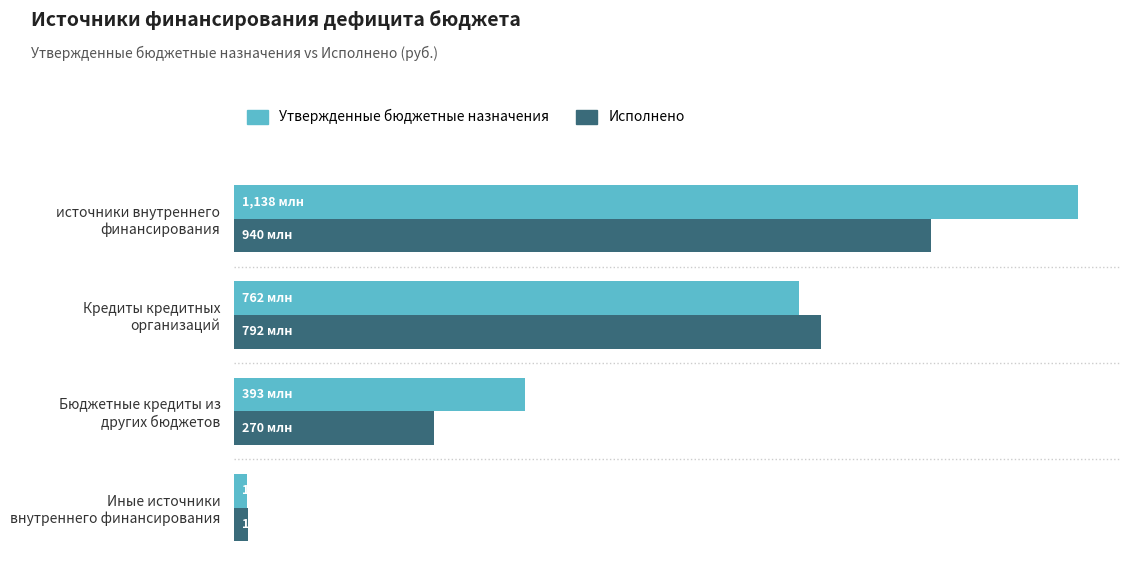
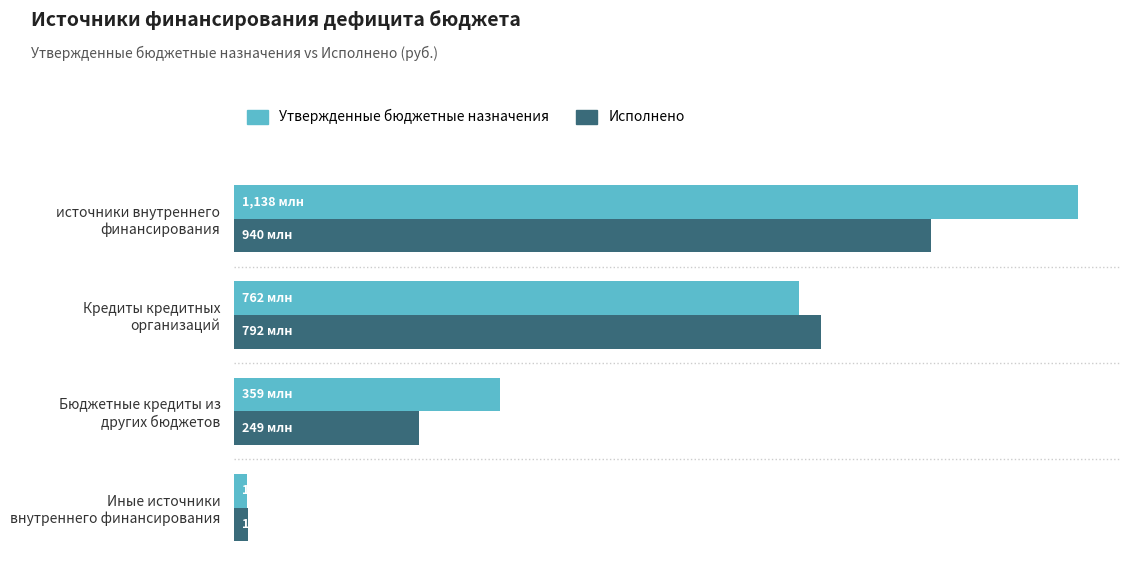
Утвержденные бюджетные назначения, Бюджетные кредиты из других бюджетов: 393 -> 359
Исполнено, Бюджетные кредиты из других бюджетов: 270 -> 249
